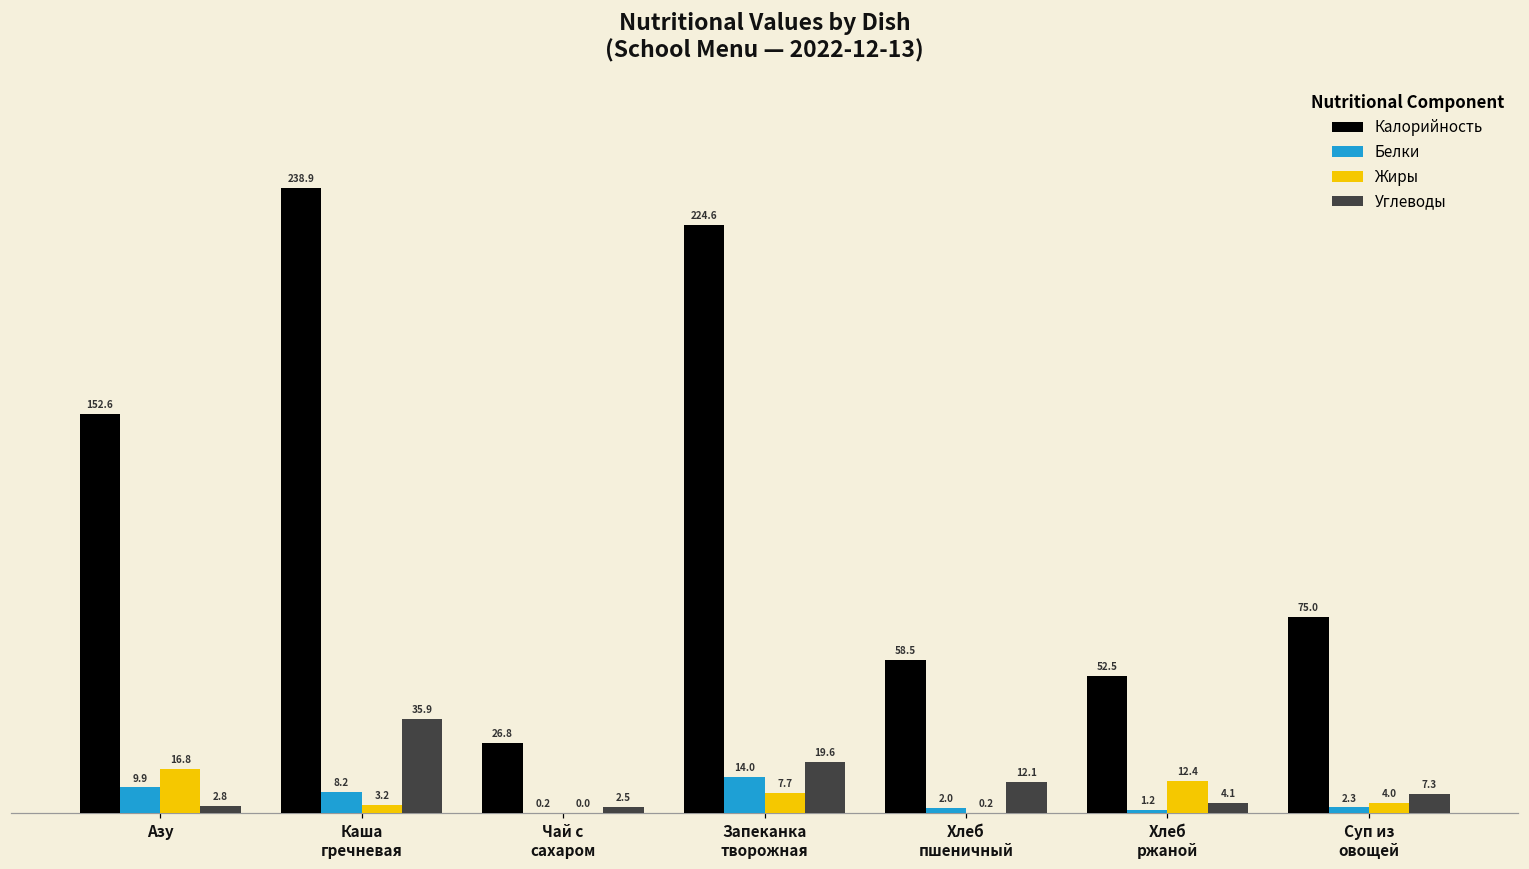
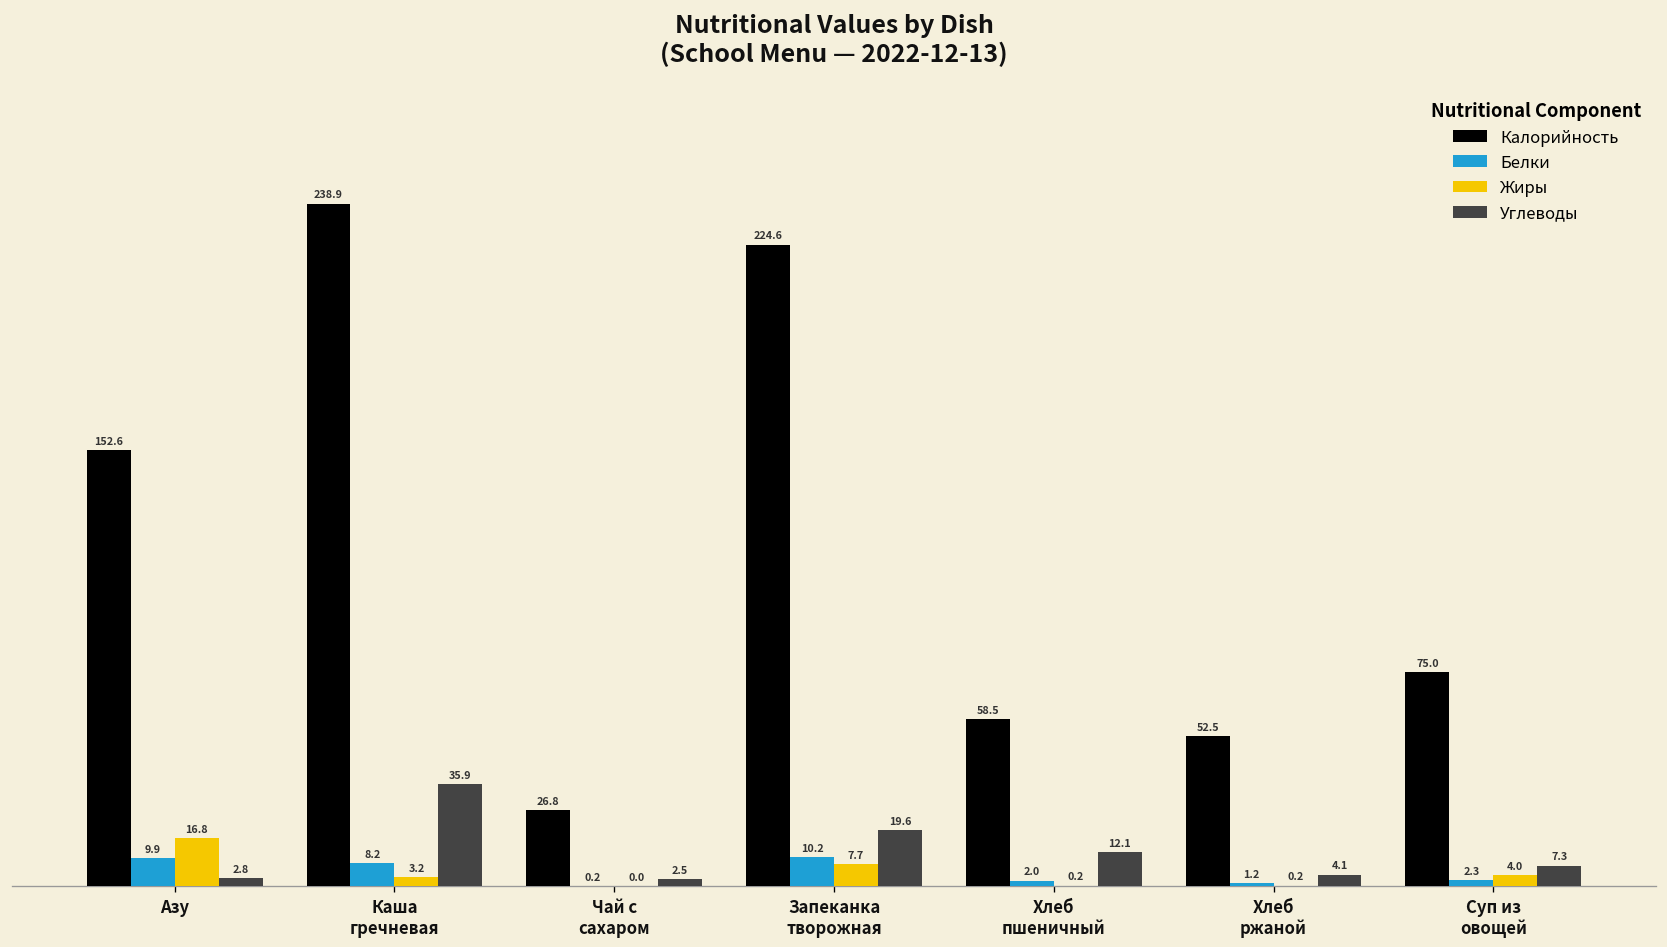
Белки, Запеканка творожная: 14.0 -> 10.2
Жиры, Хлеб ржаной: 12.4 -> 0.2
